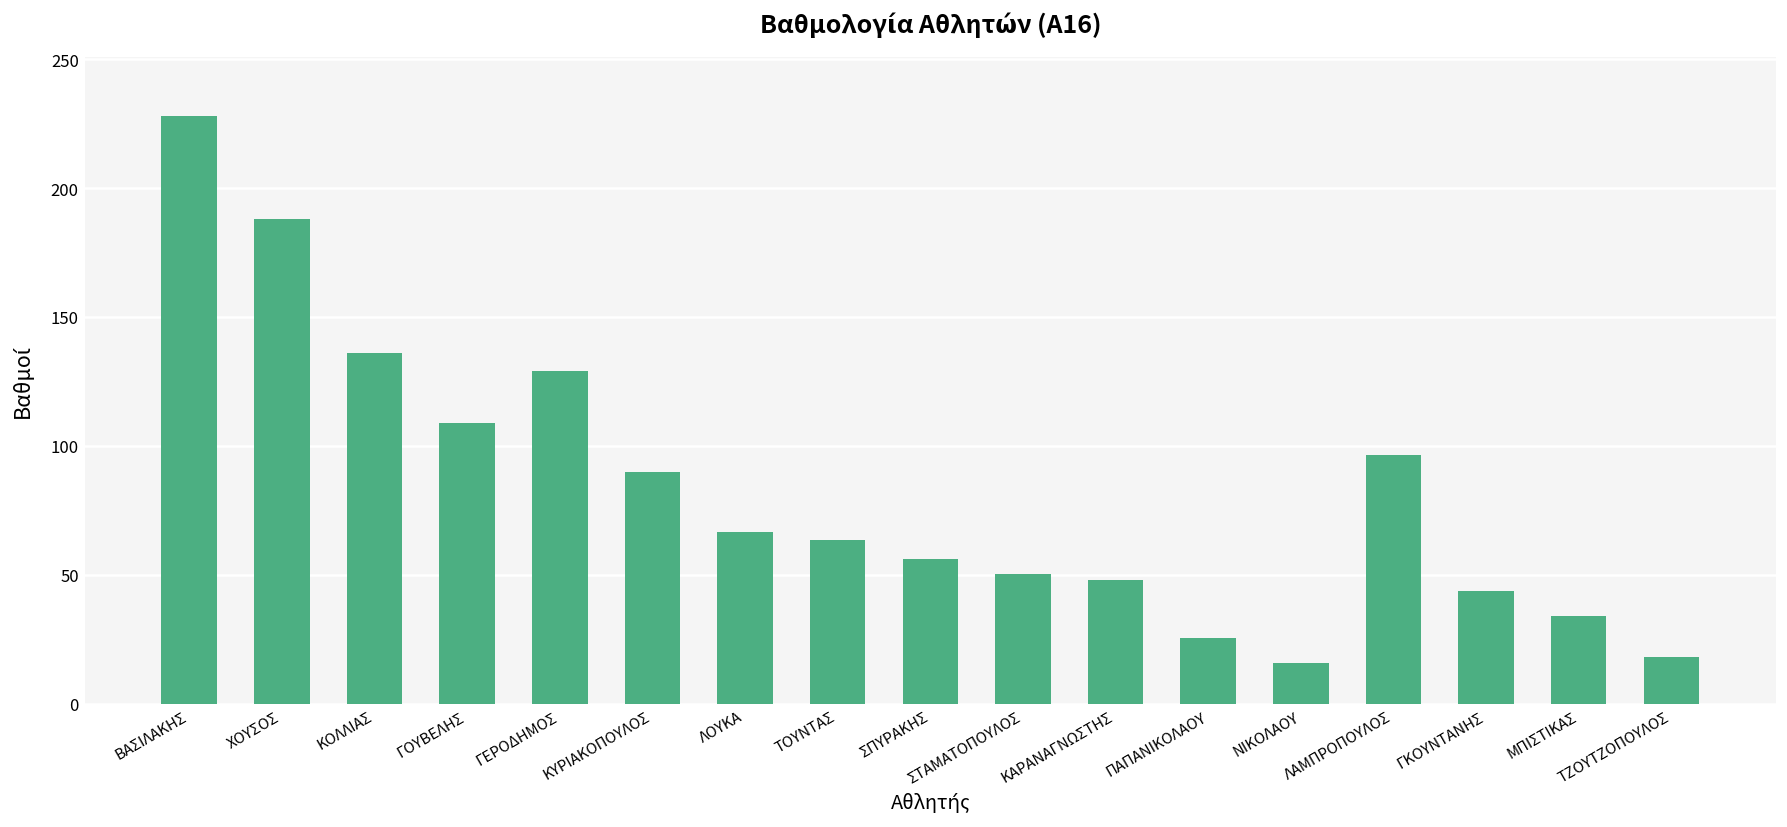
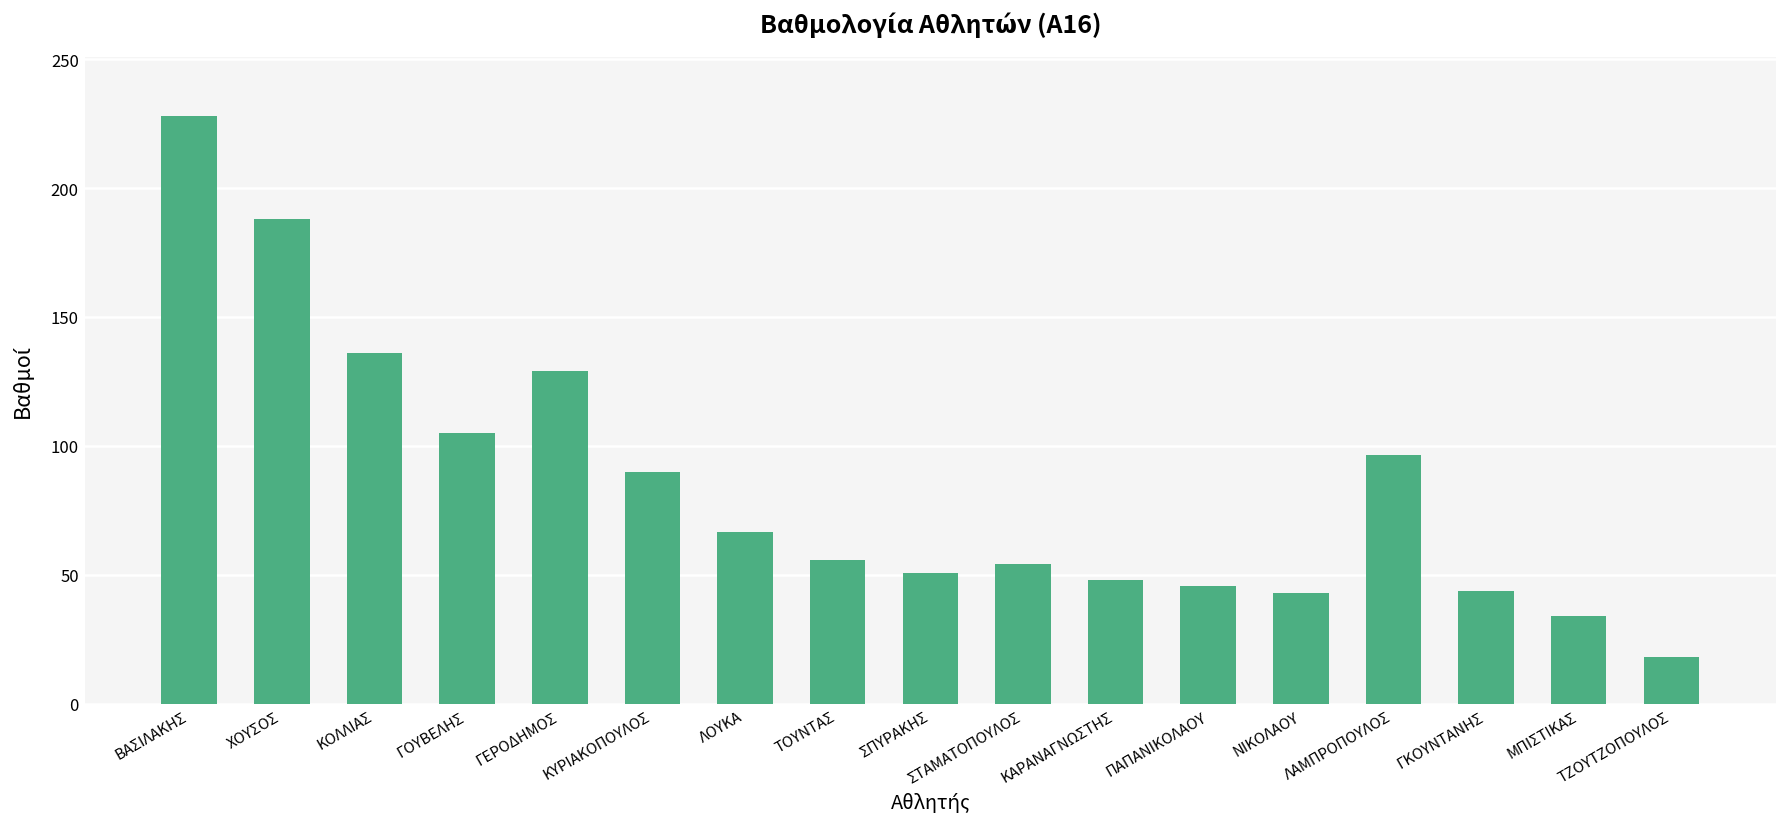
ΓΟΥΒΕΛΗΣ: 109 -> 105
ΤΟΥΝΤΑΣ: 64 -> 56
ΣΠΥΡΑΚΗΣ: 56 -> 51
ΣΤΑΜΑΤΟΠΟΥΛΟΣ: 50 -> 54
ΠΑΠΑΝΙΚΟΛΑΟΥ: 26 -> 46
ΝΙΚΟΛΑΟΥ: 16 -> 43
